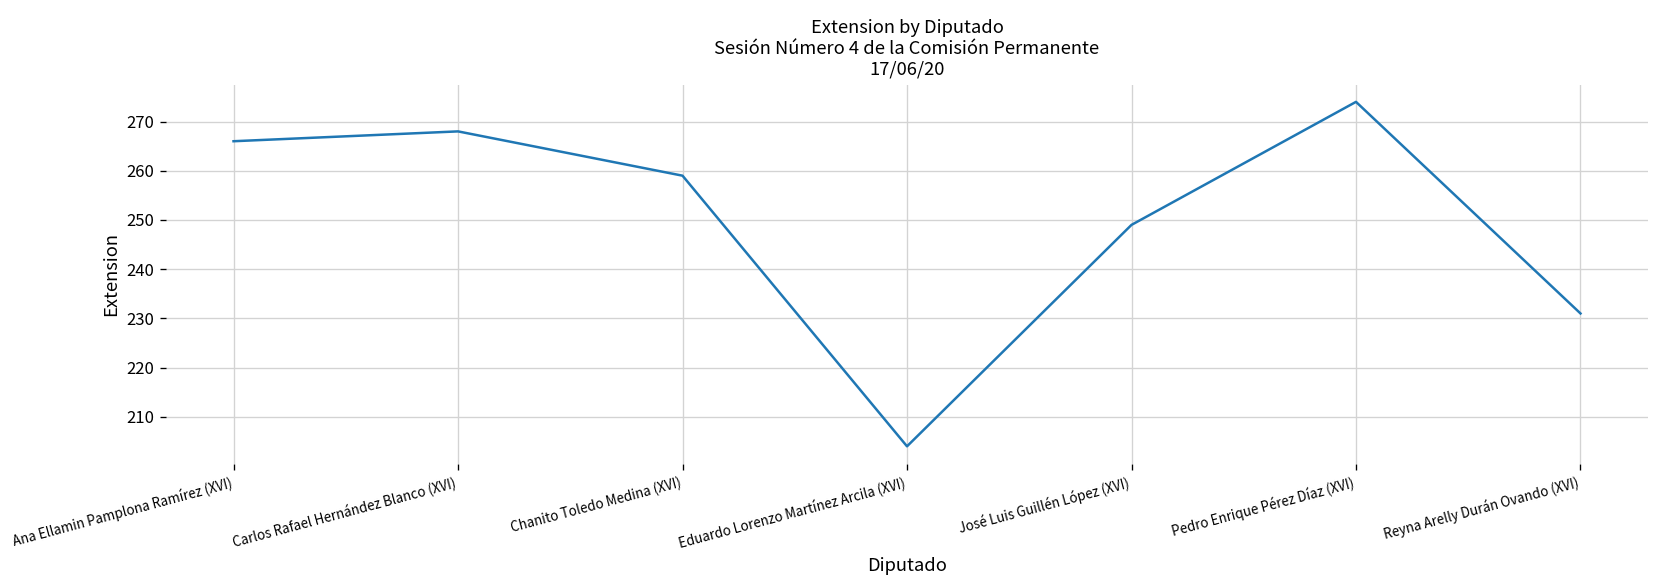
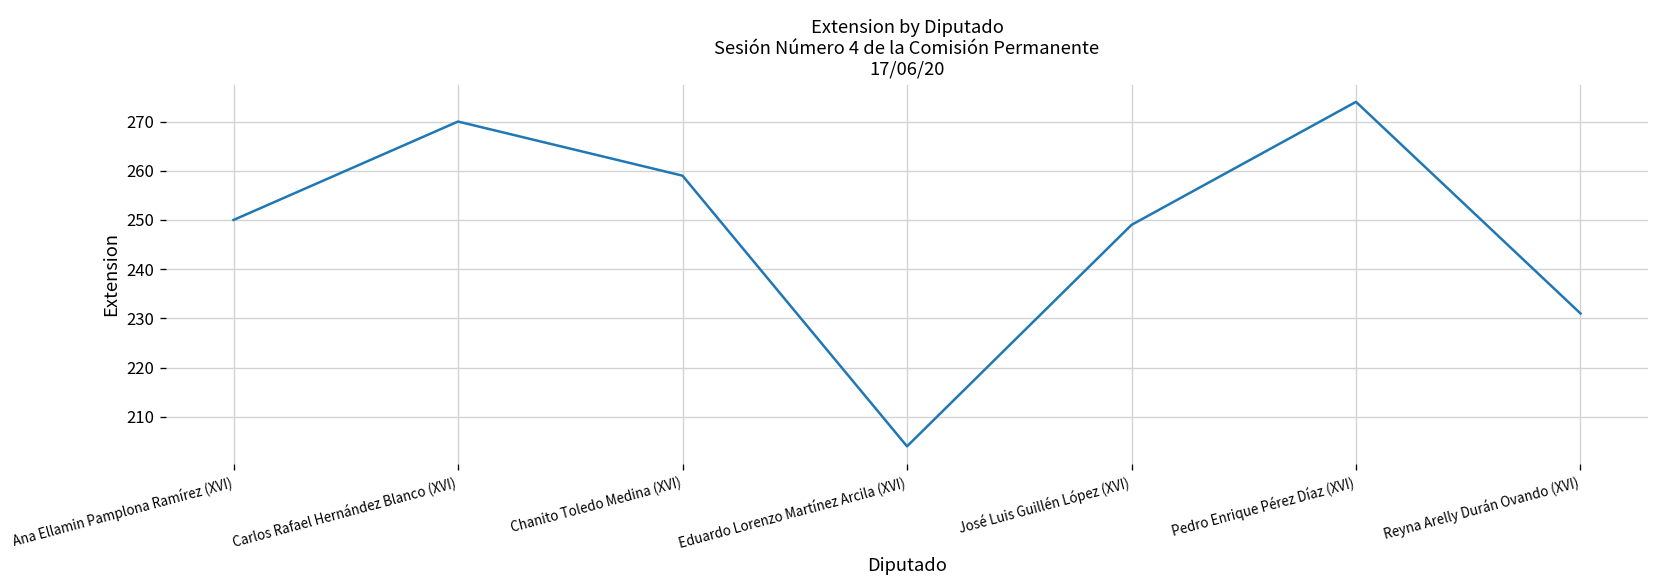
Ana Ellamin Pamplona Ramírez (XVI): 266 -> 250
Carlos Rafael Hernández Blanco (XVI): 268 -> 270
